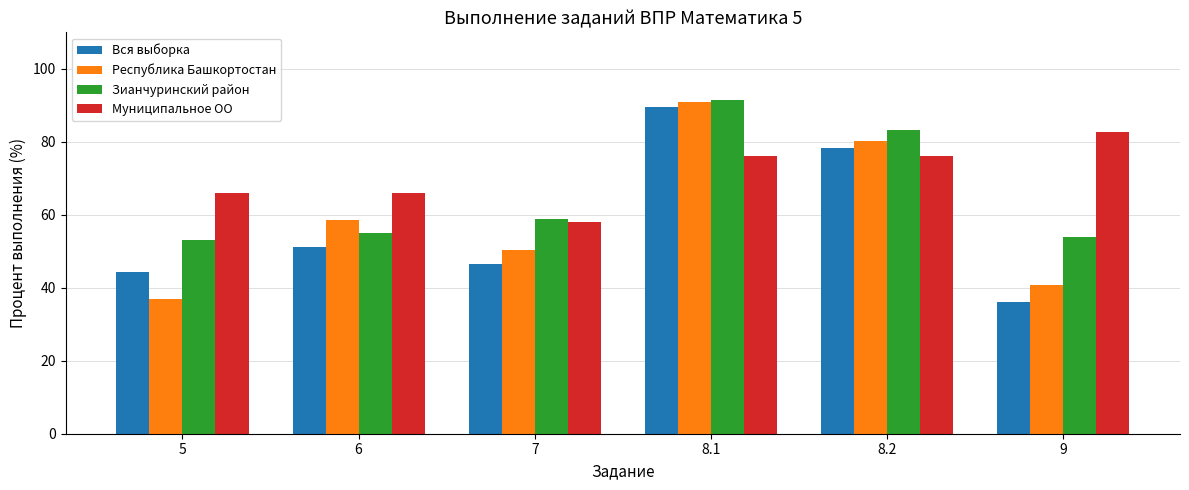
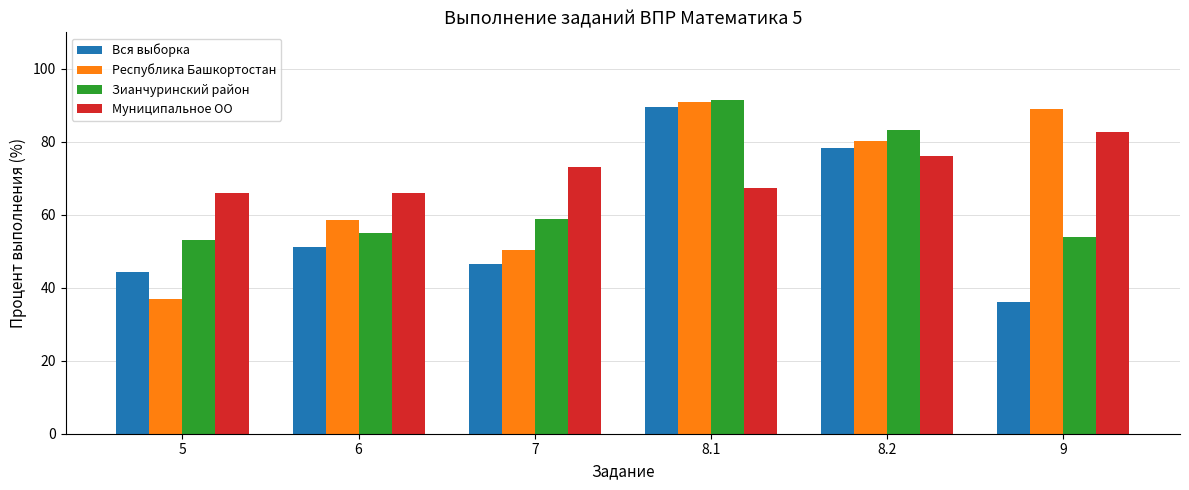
Муниципальное ОО, 7: 58 -> 73
Муниципальное ОО, 8.1: 76 -> 67
Республика Башкортостан, 9: 41 -> 89
